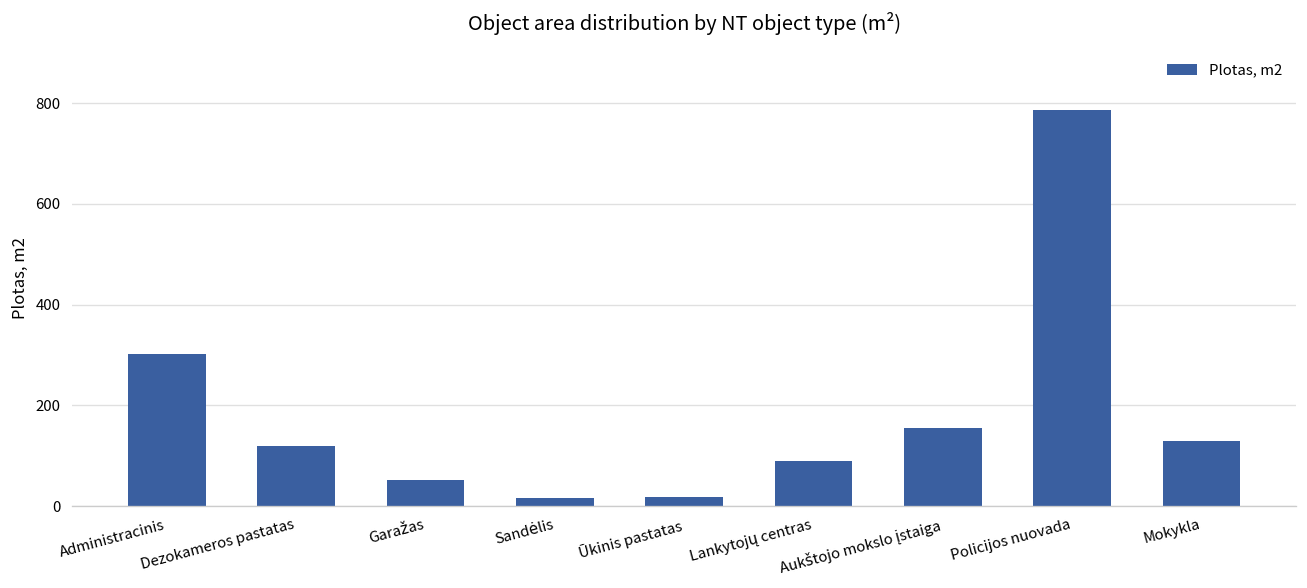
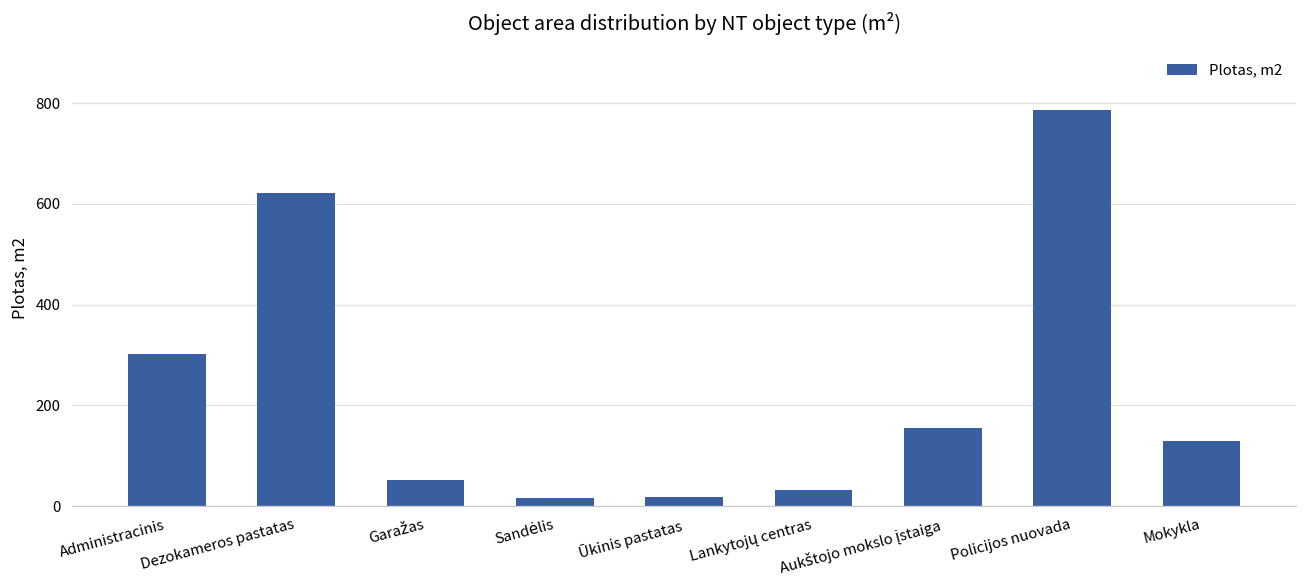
Dezokameros pastatas: 120 -> 620
Lankytojų centras: 90 -> 30
